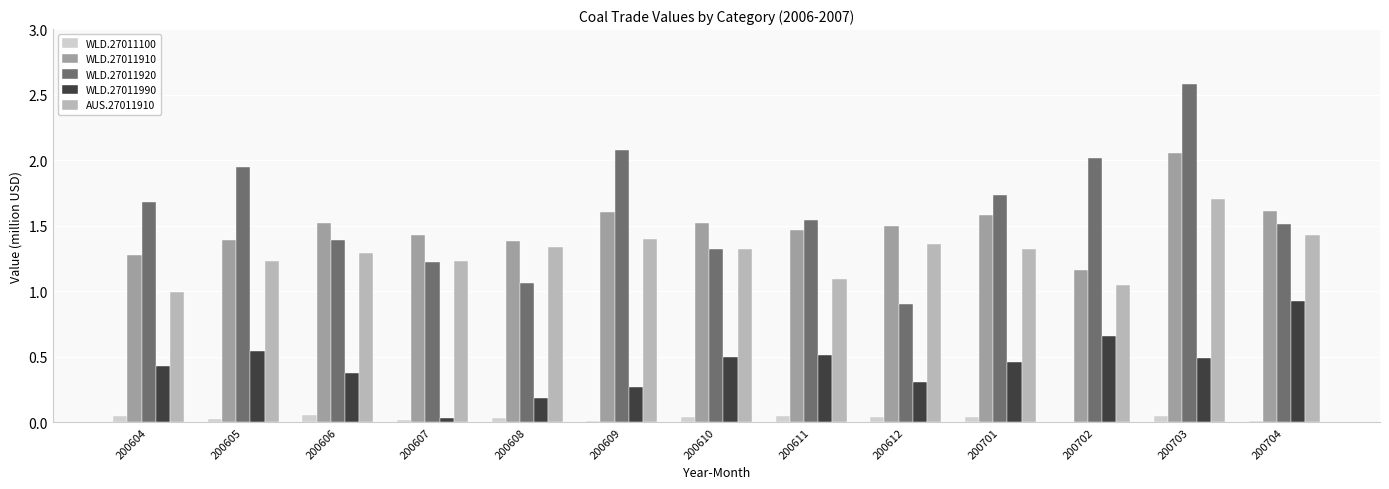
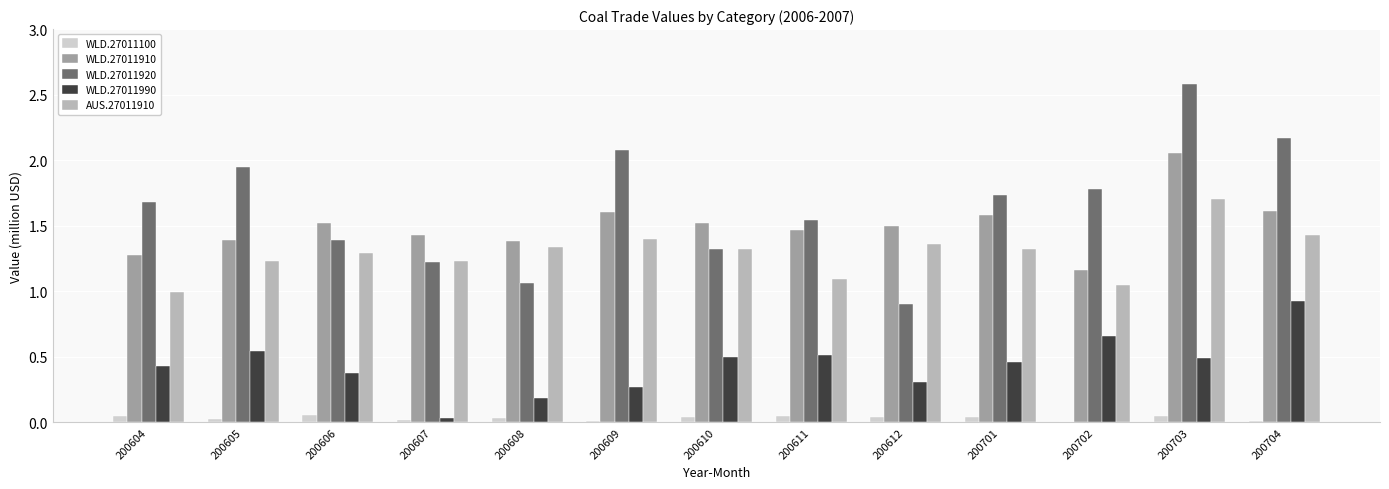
WLD.27011920, 200702: 2.01 -> 1.78
WLD.27011920, 200704: 1.51 -> 2.17
